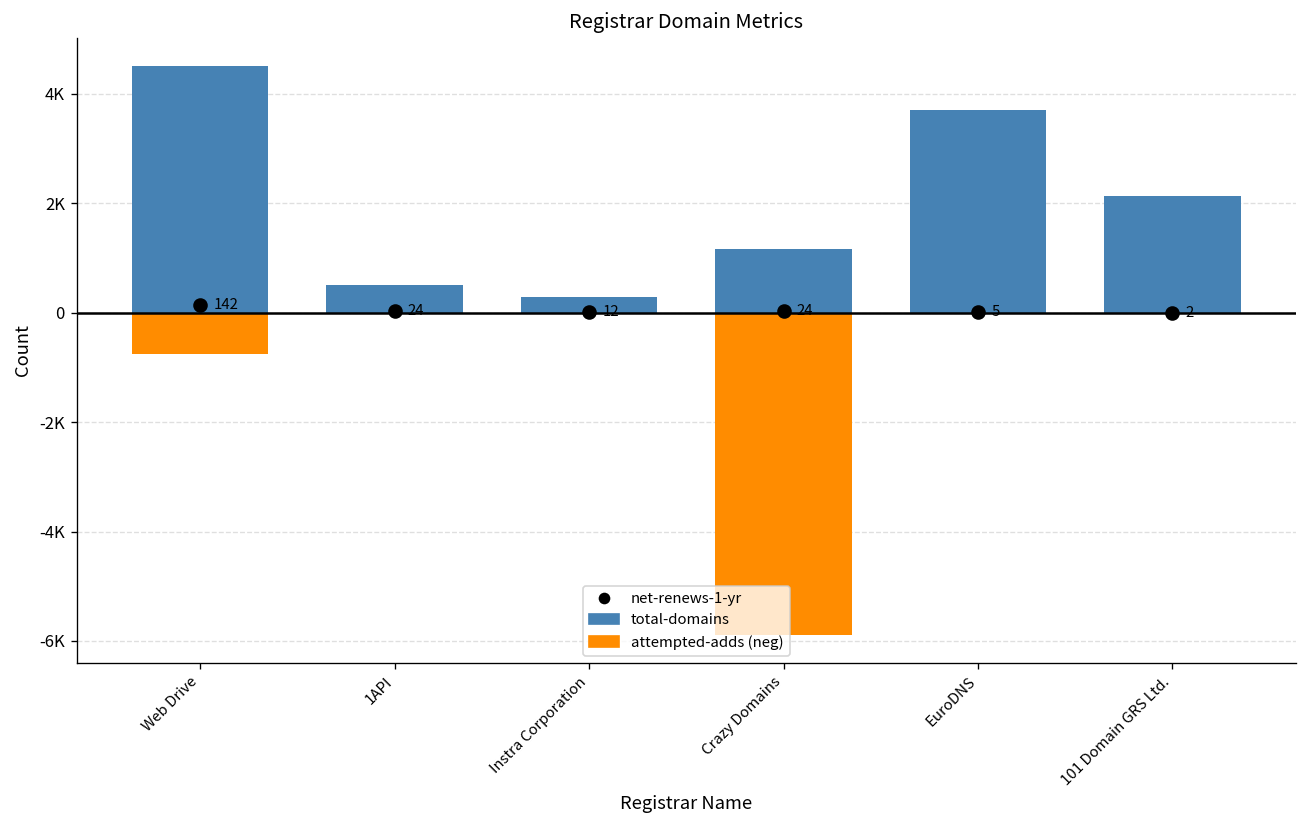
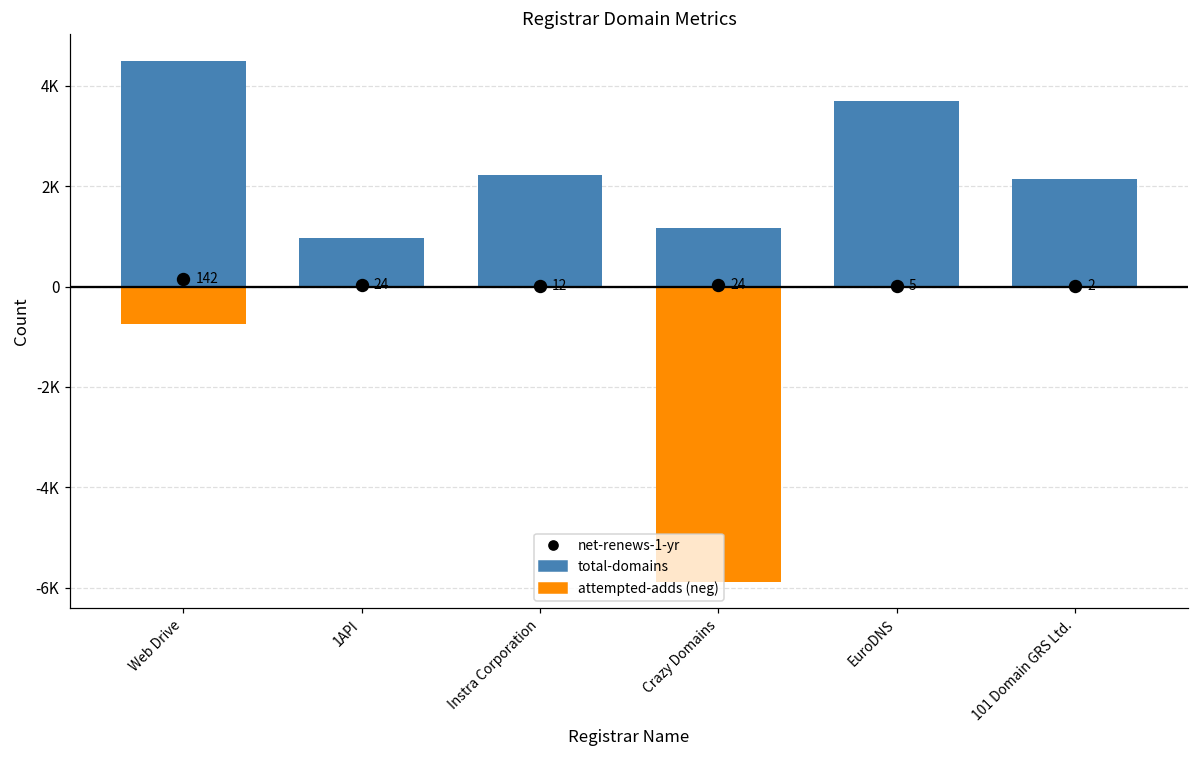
total-domains, 1API: 500 -> 1000
total-domains, Instra Corporation: 300 -> 2200
